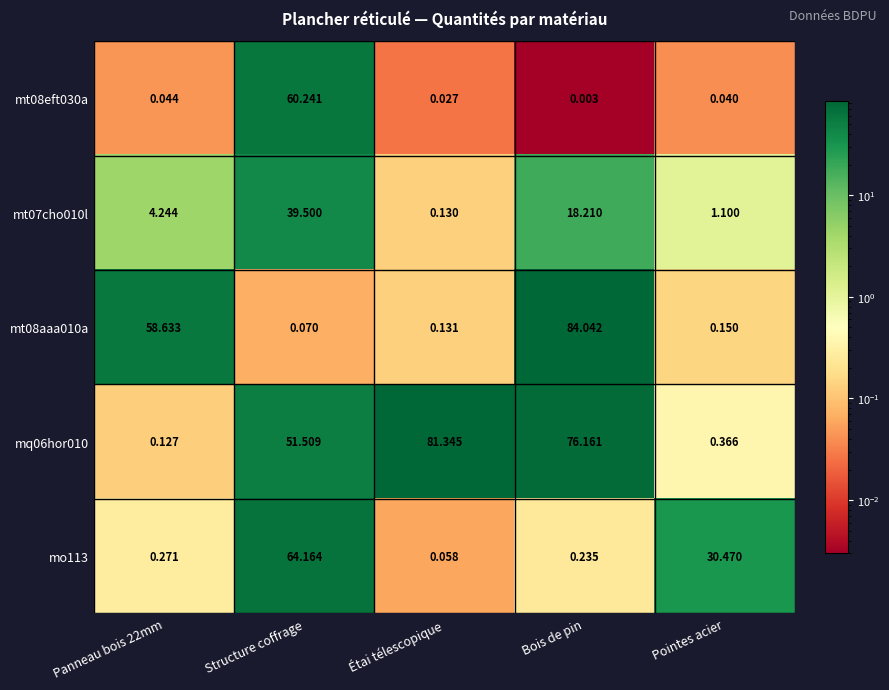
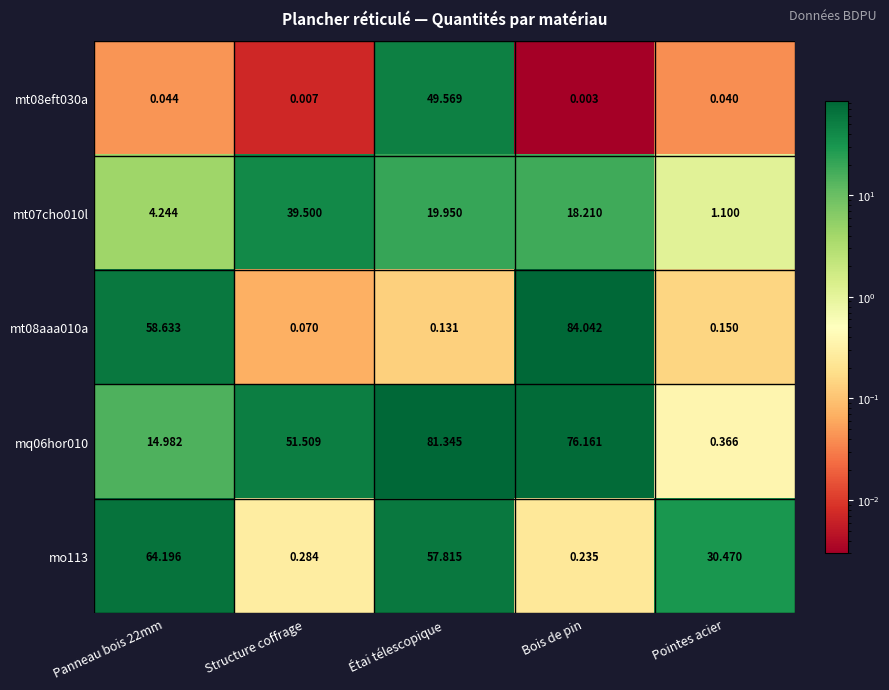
mt08eft030a, Structure coffrage: 60.241 -> 0.007
mt08eft030a, Étai télescopique: 0.027 -> 49.569
mt07cho010l, Étai télescopique: 0.130 -> 19.950
mq06hor010, Panneau bois 22mm: 0.127 -> 14.982
mo113, Panneau bois 22mm: 0.271 -> 64.196
mo113, Structure coffrage: 64.164 -> 0.284
mo113, Étai télescopique: 0.058 -> 57.815
